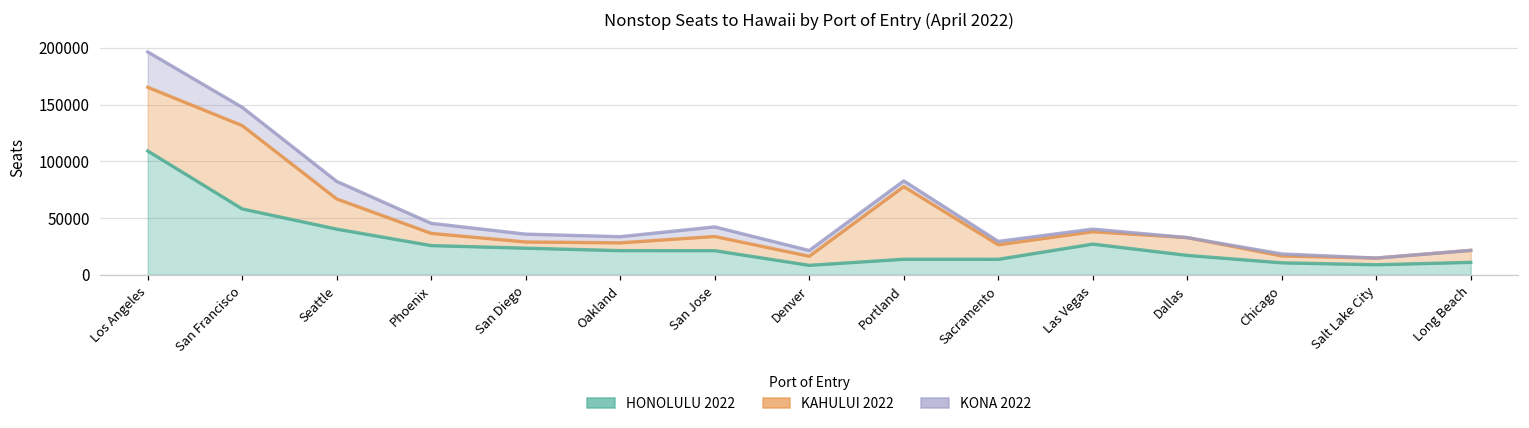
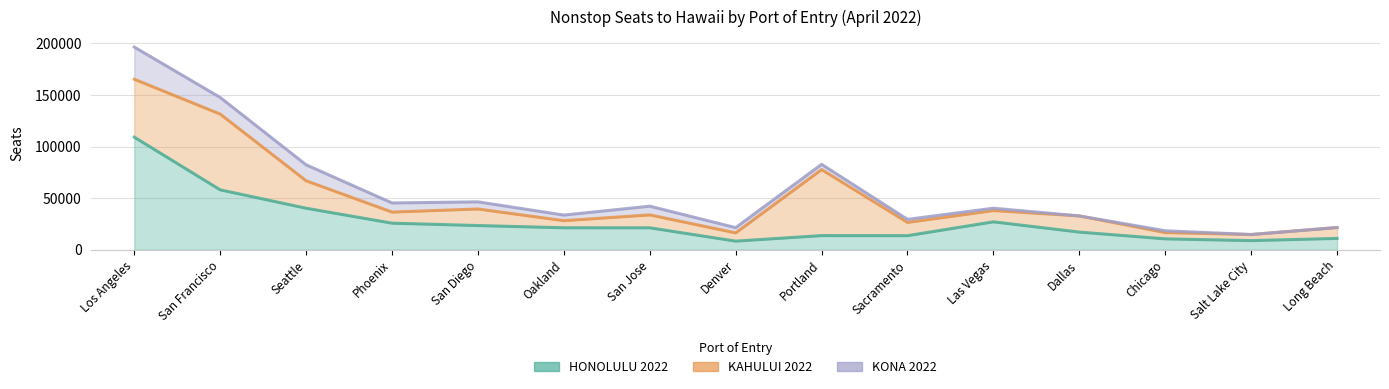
KAHULUI 2022, San Diego: 5000 -> 16000
